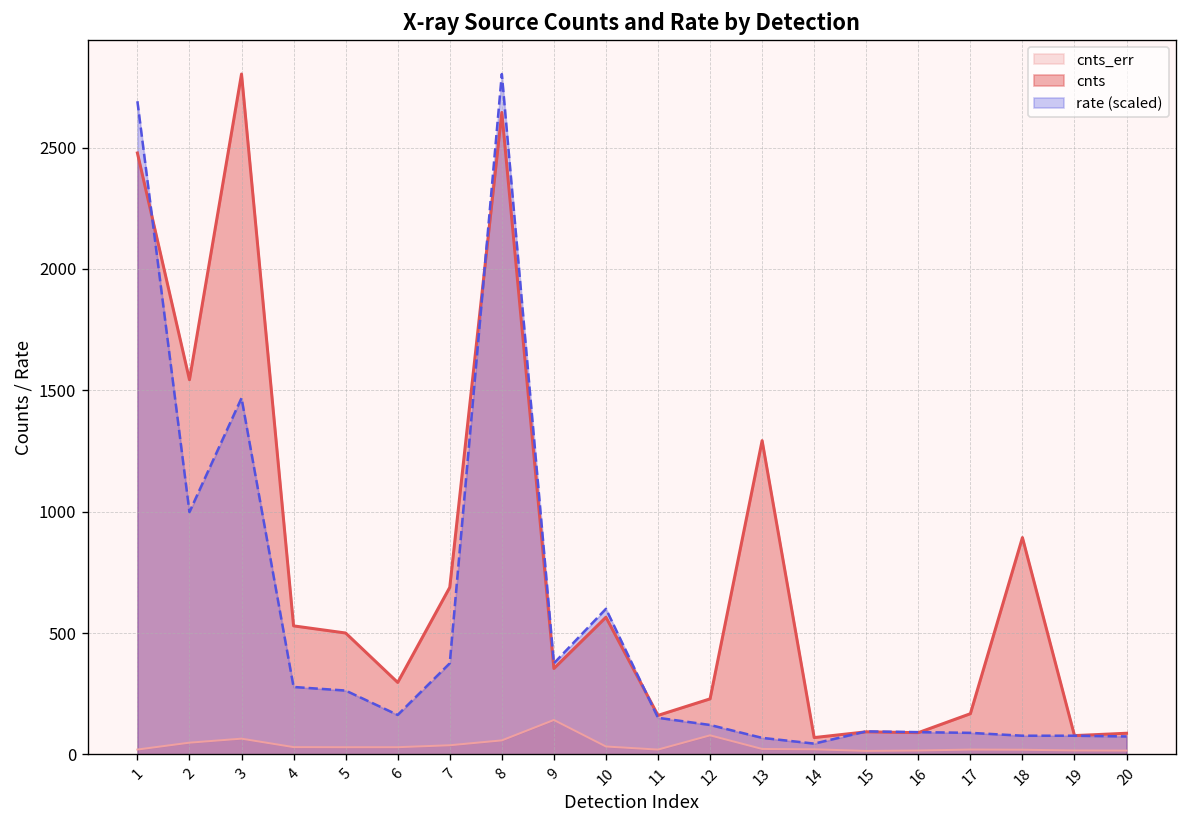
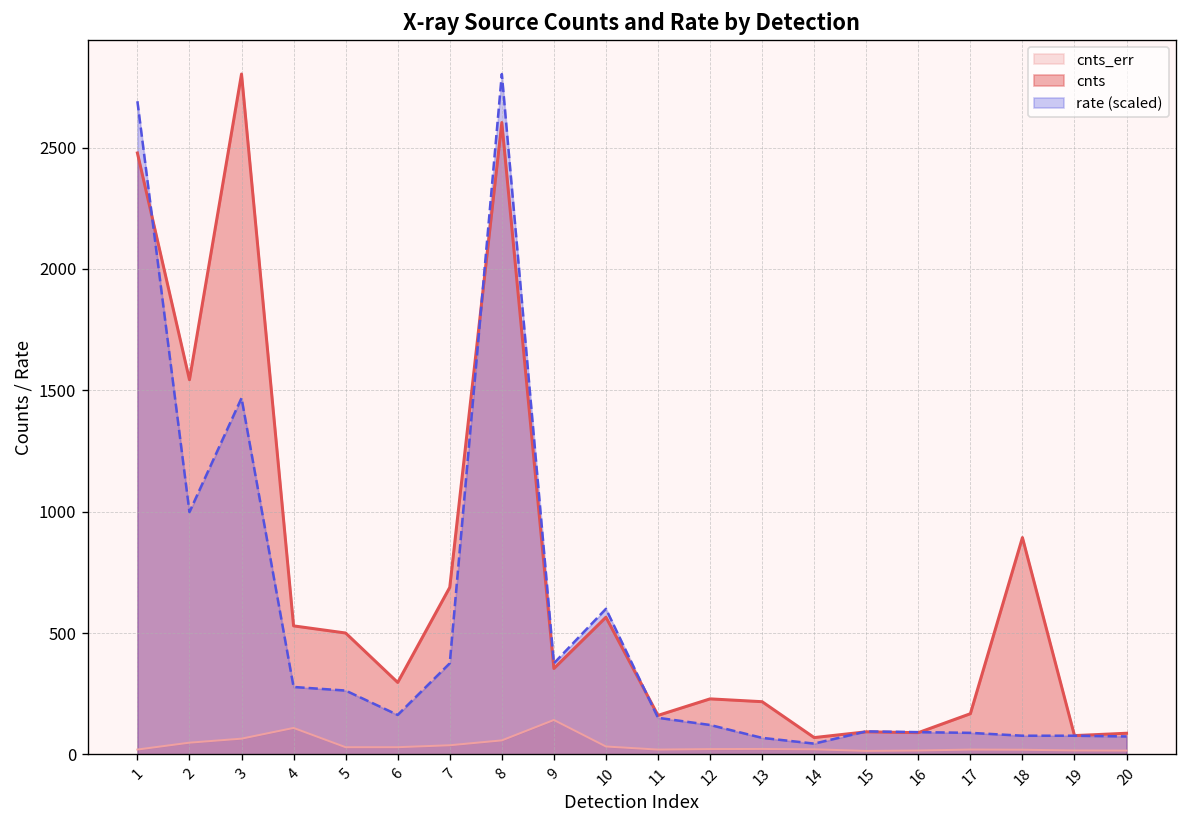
cnts_err, 4: 30 -> 110
cnts, 8: 2640 -> 2600
cnts_err, 12: 80 -> 20
cnts, 13: 1290 -> 220
